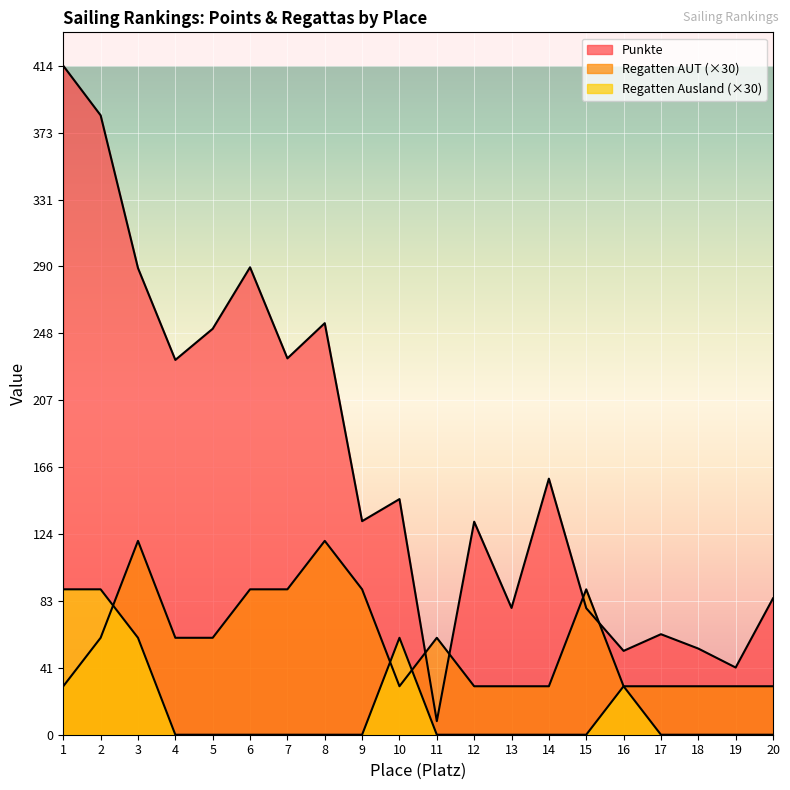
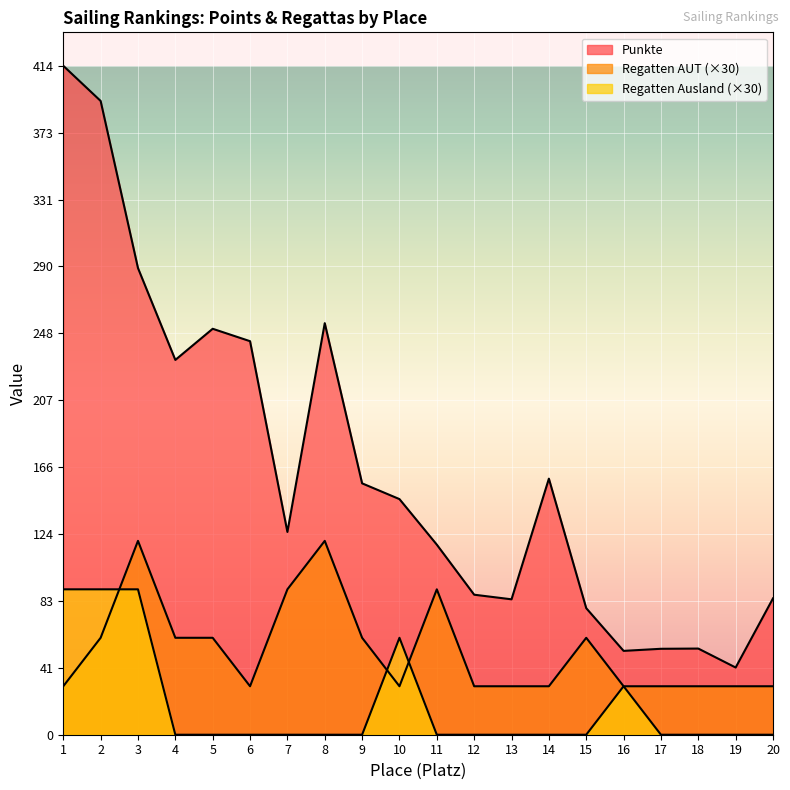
Punkte, 2: 383 -> 392
Regatten Ausland (×30), 3: 60 -> 90
Punkte, 6: 289 -> 244
Regatten AUT (×30), 6: 90 -> 30
Punkte, 7: 233 -> 126
Punkte, 9: 132 -> 156
Regatten AUT (×30), 9: 90 -> 60
Punkte, 11: 8 -> 118
Regatten AUT (×30), 11: 60 -> 90
Punkte, 12: 132 -> 87
Punkte, 13: 78 -> 84
Regatten AUT (×30), 15: 90 -> 60
Punkte, 17: 62 -> 53
